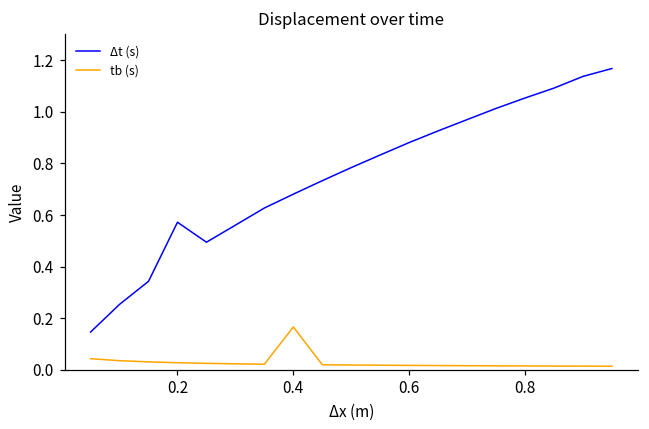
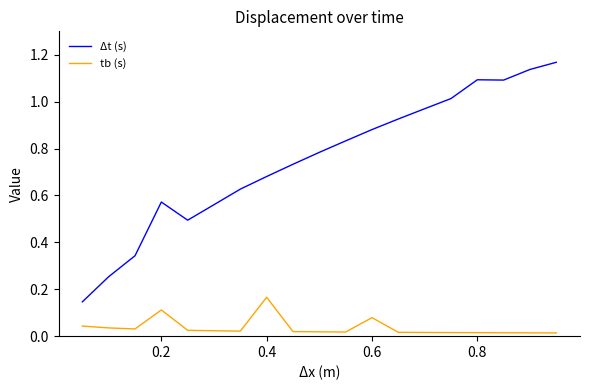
tb (s), 0.2: 0.03 -> 0.11
tb (s), 0.6: 0.02 -> 0.08
Δt (s), 0.8: 1.05 -> 1.09
